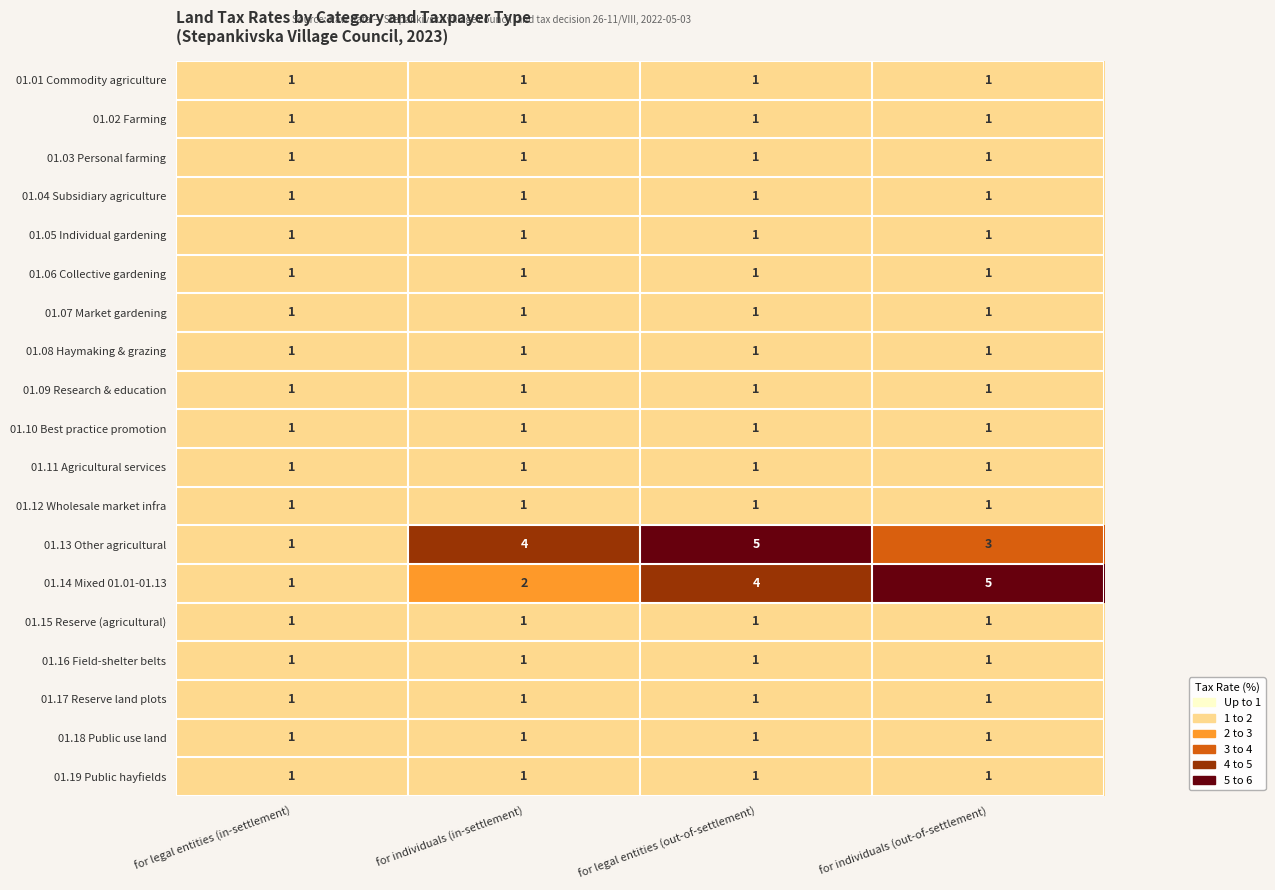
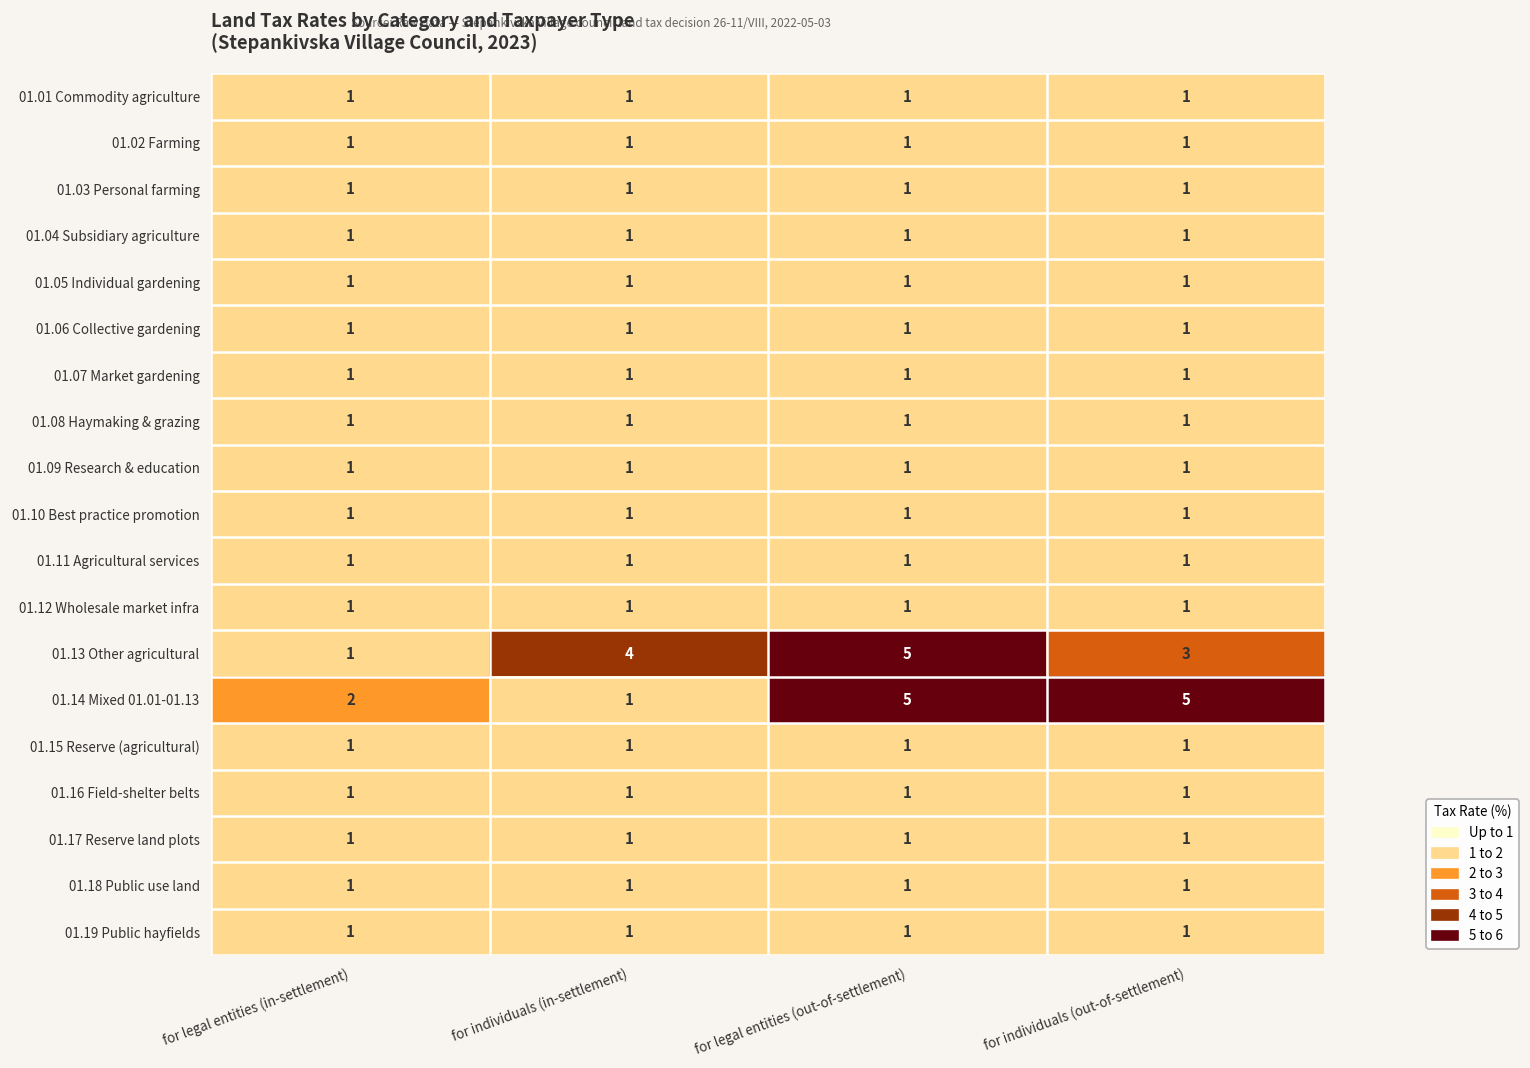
01.14 Mixed 01.01-01.13, for legal entities (in-settlement): 1 -> 2
01.14 Mixed 01.01-01.13, for individuals (in-settlement): 2 -> 1
01.14 Mixed 01.01-01.13, for legal entities (out-of-settlement): 4 -> 5
